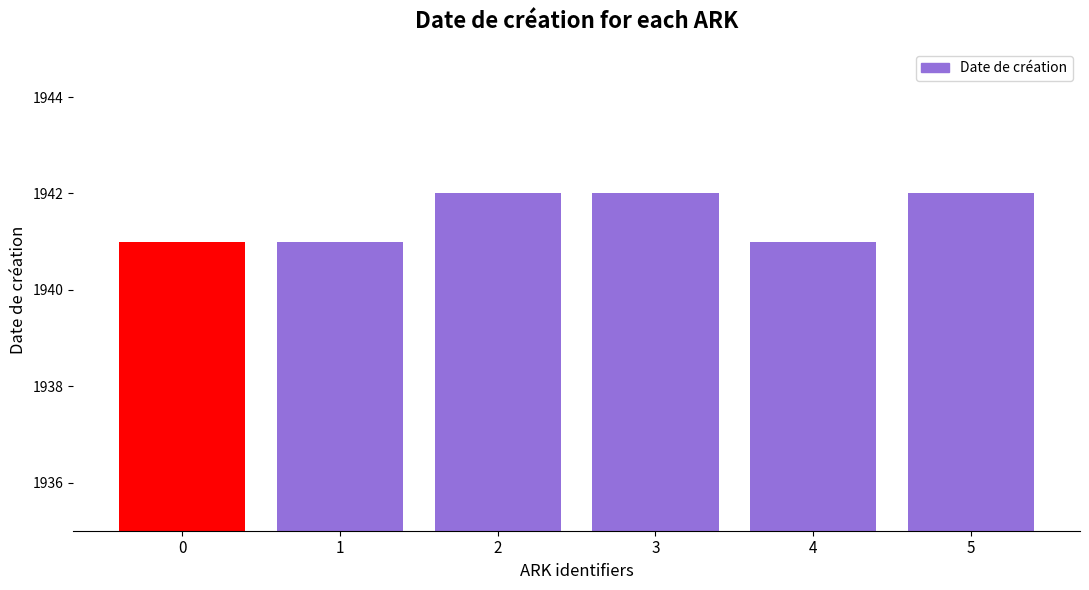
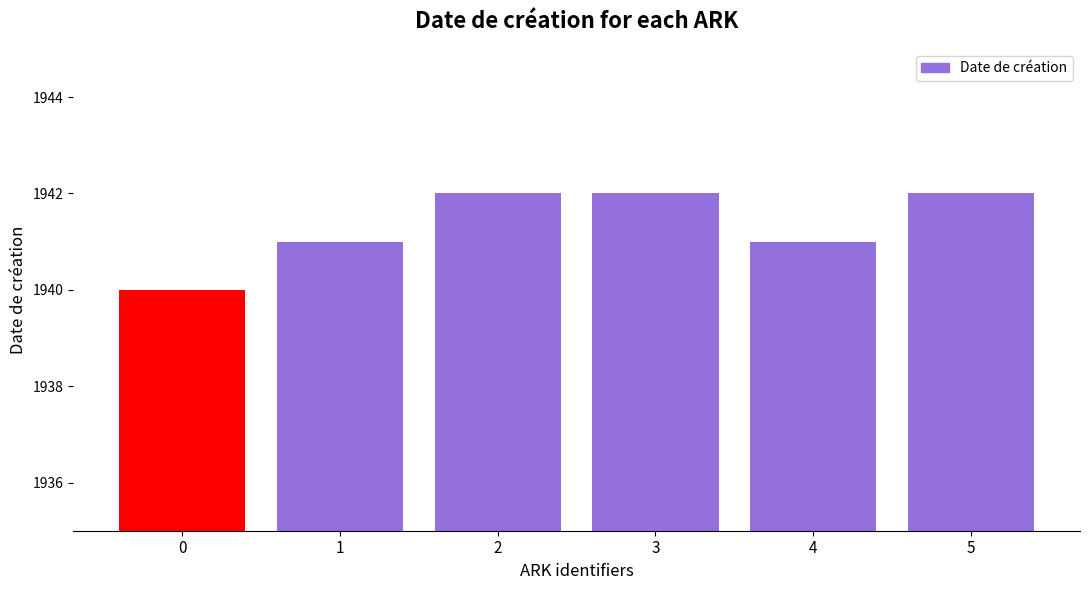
0: 1941 -> 1940
